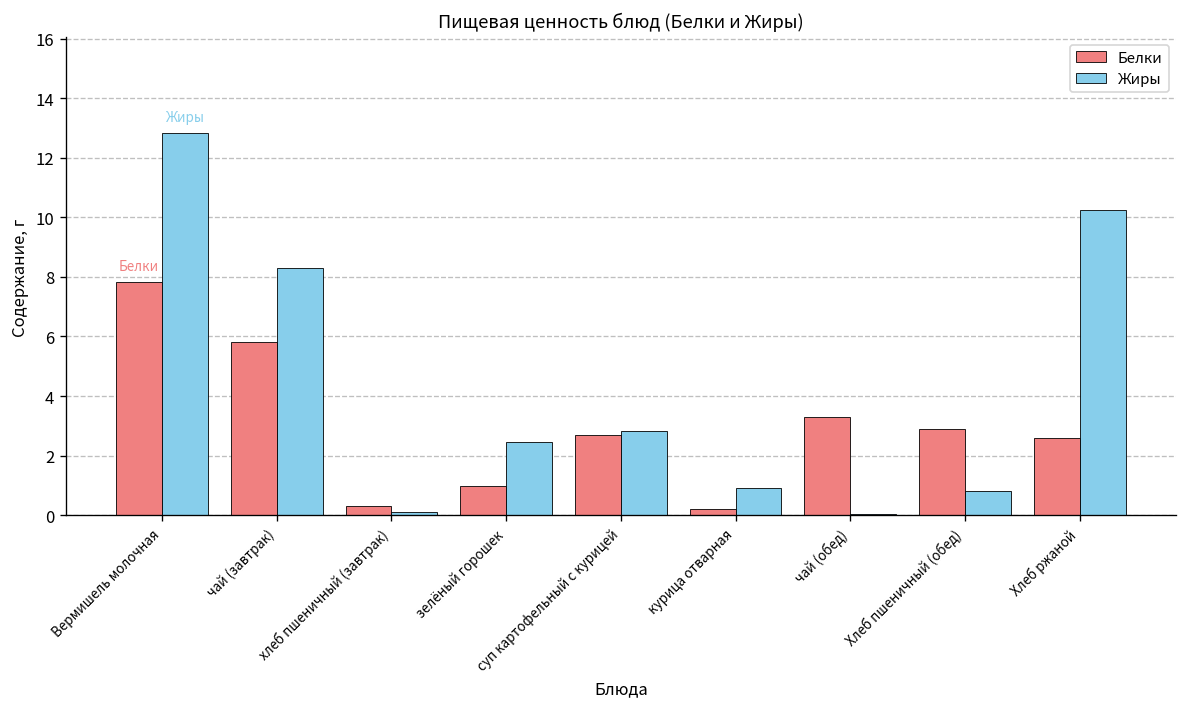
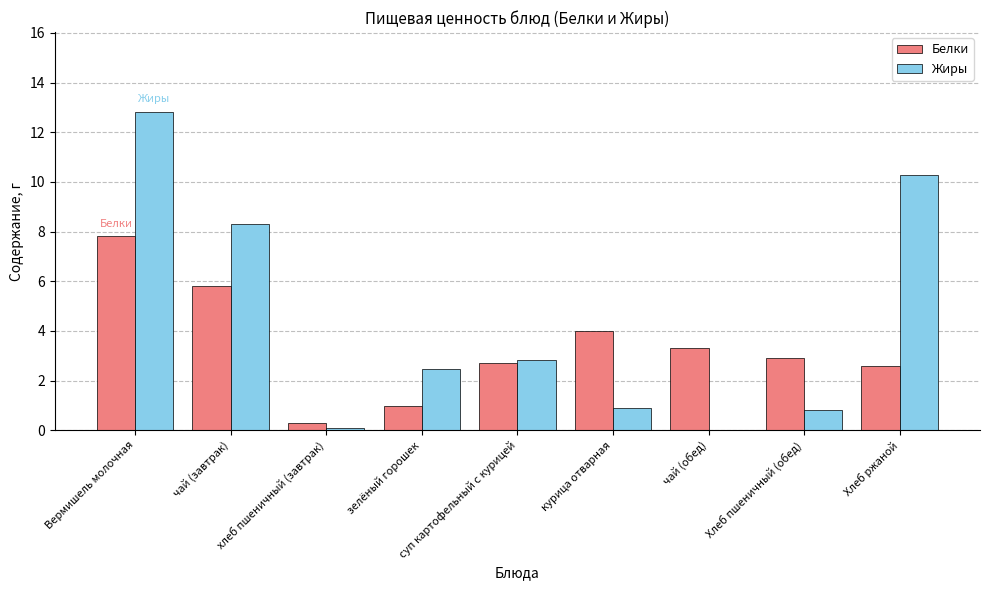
Белки, курица отварная: 0.2 -> 4.0
